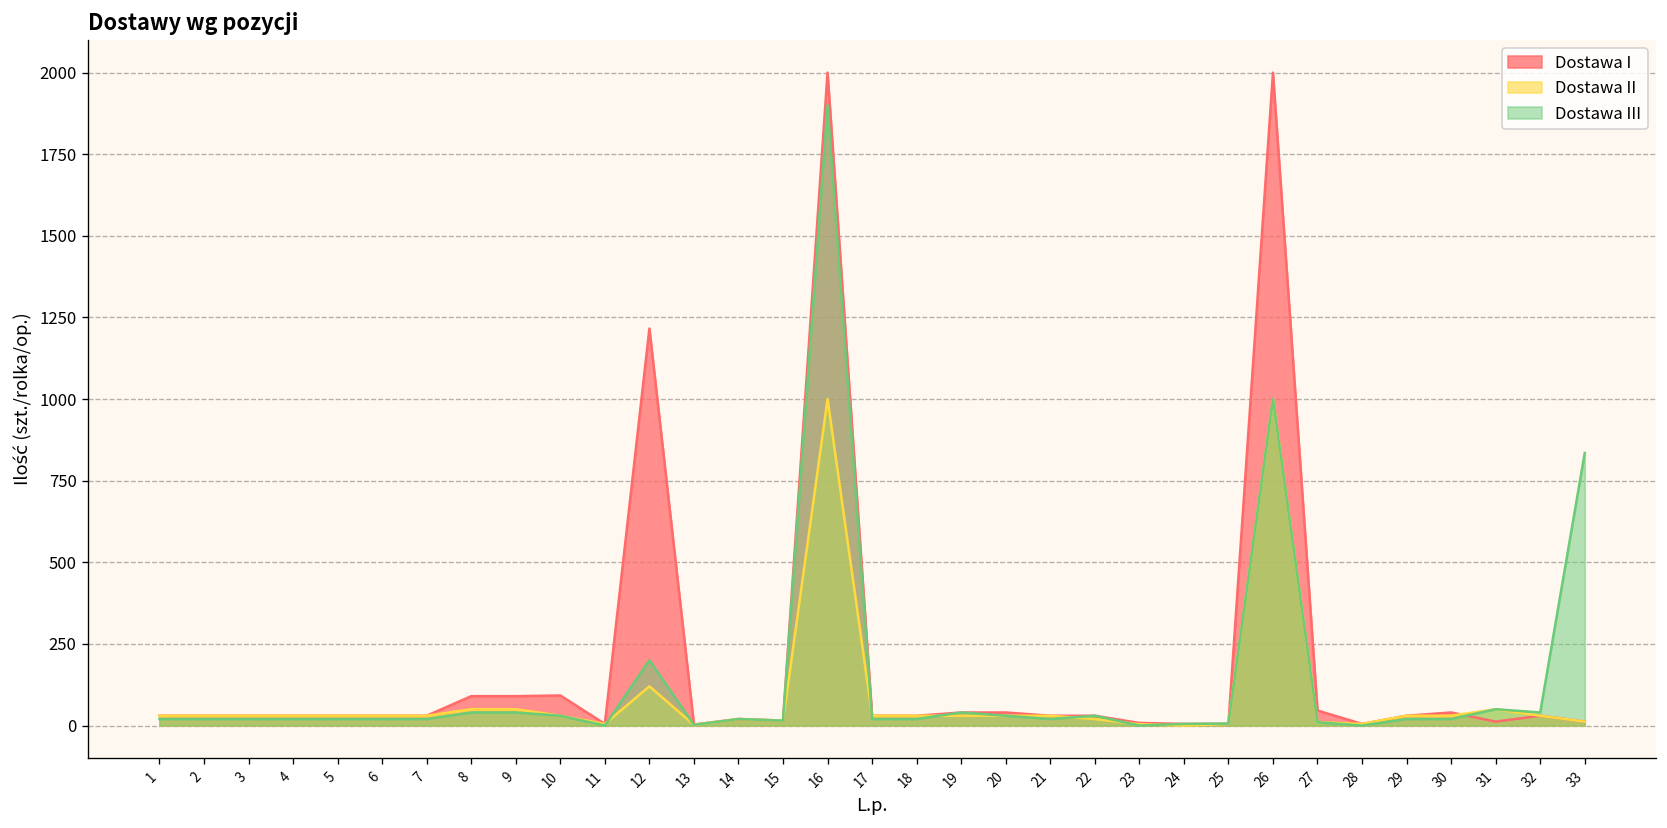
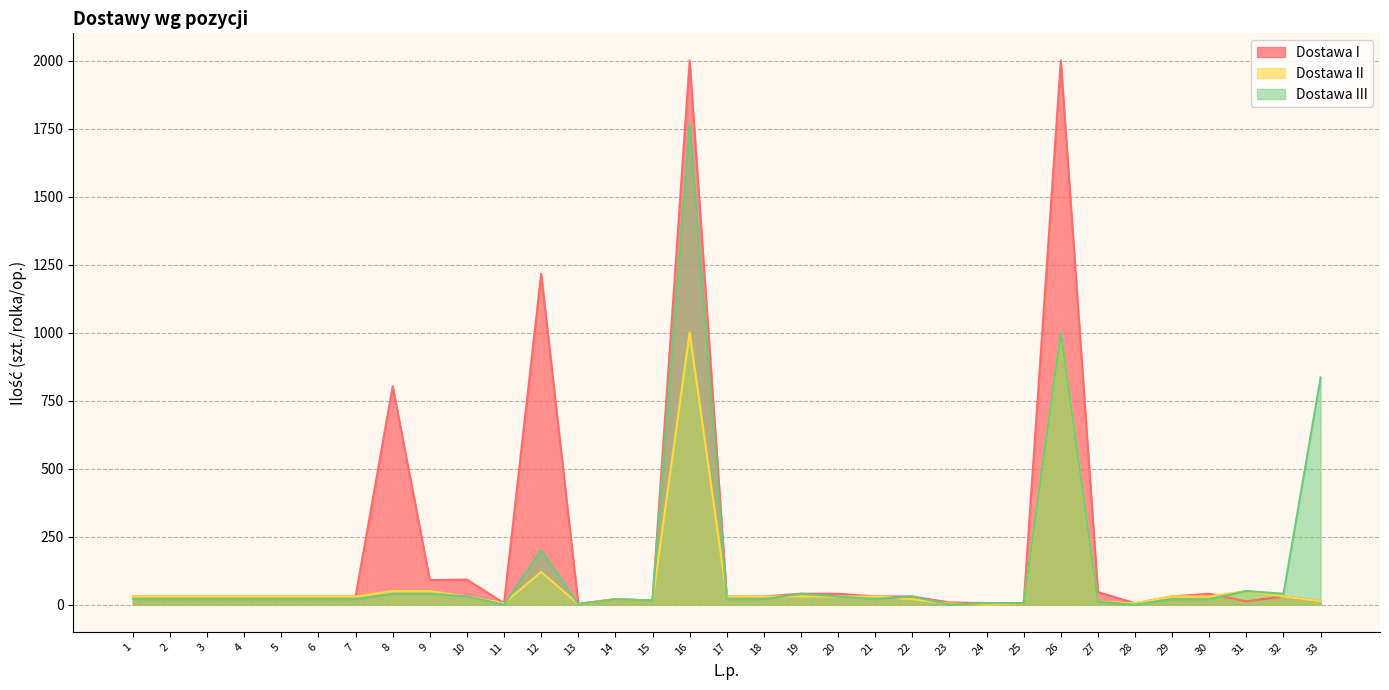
Dostawa I, 8: 90 -> 800
Dostawa III, 16: 1900 -> 1770
